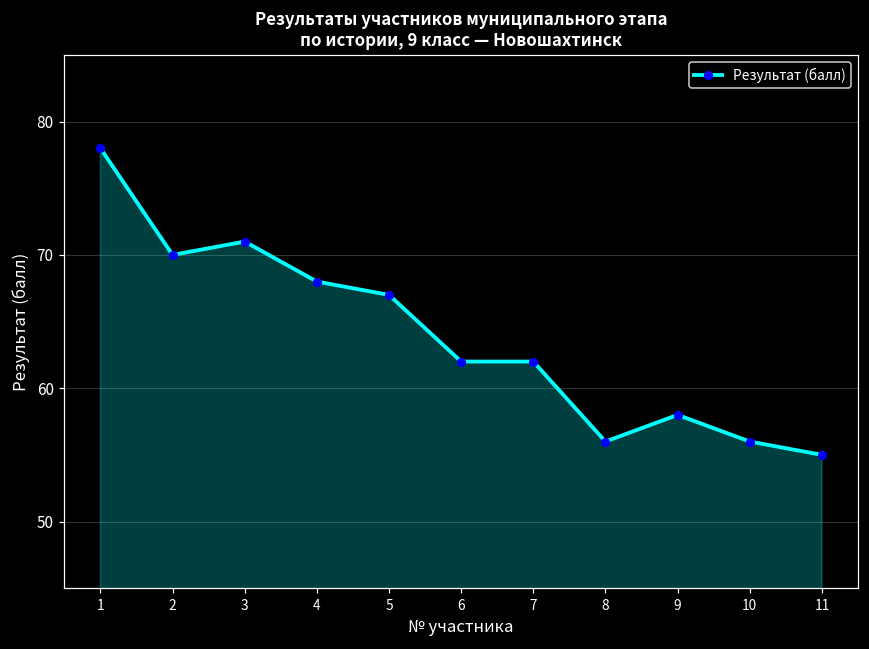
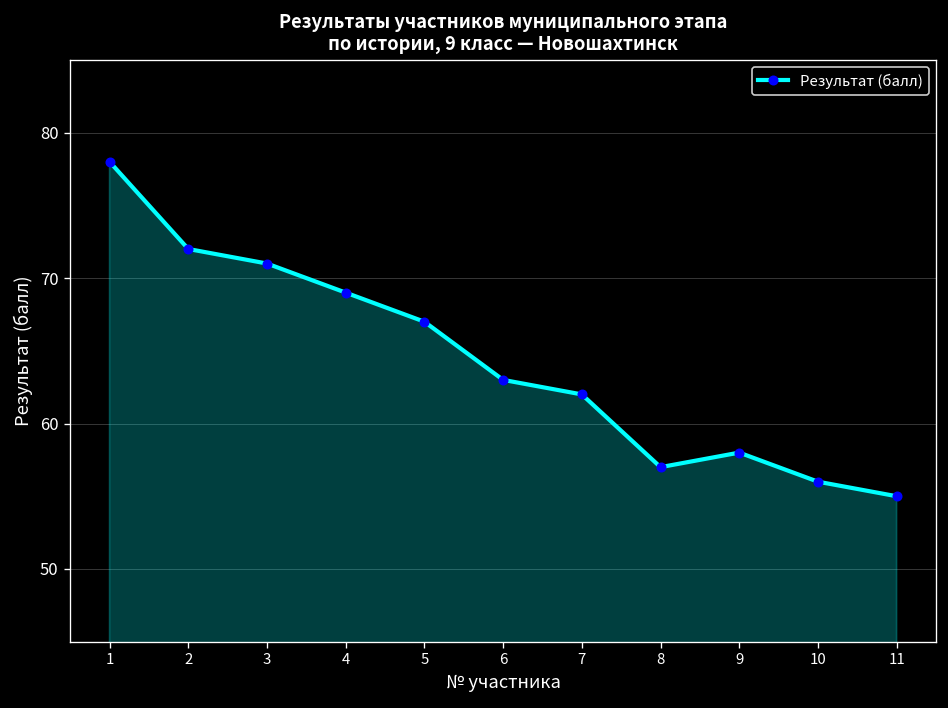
2: 70 -> 72
4: 68 -> 69
6: 62 -> 63
8: 56 -> 57
